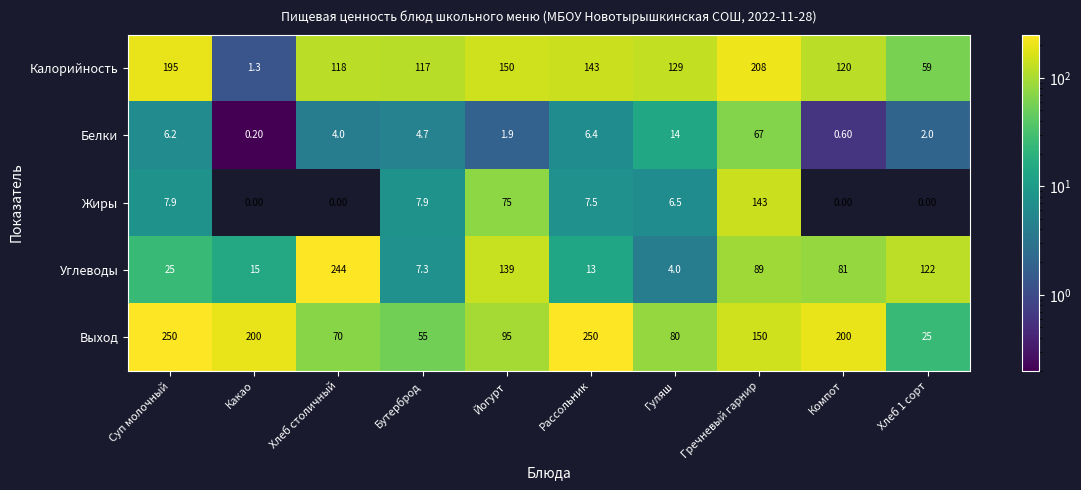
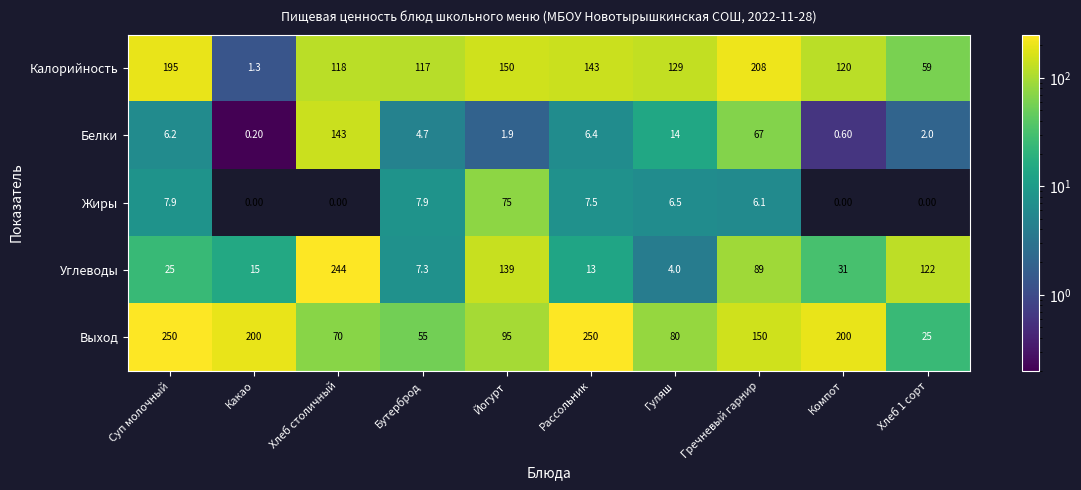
Белки, Хлеб столичный: 4.0 -> 143
Жиры, Гречневый гарнир: 143 -> 6.1
Углеводы, Компот: 81 -> 31
